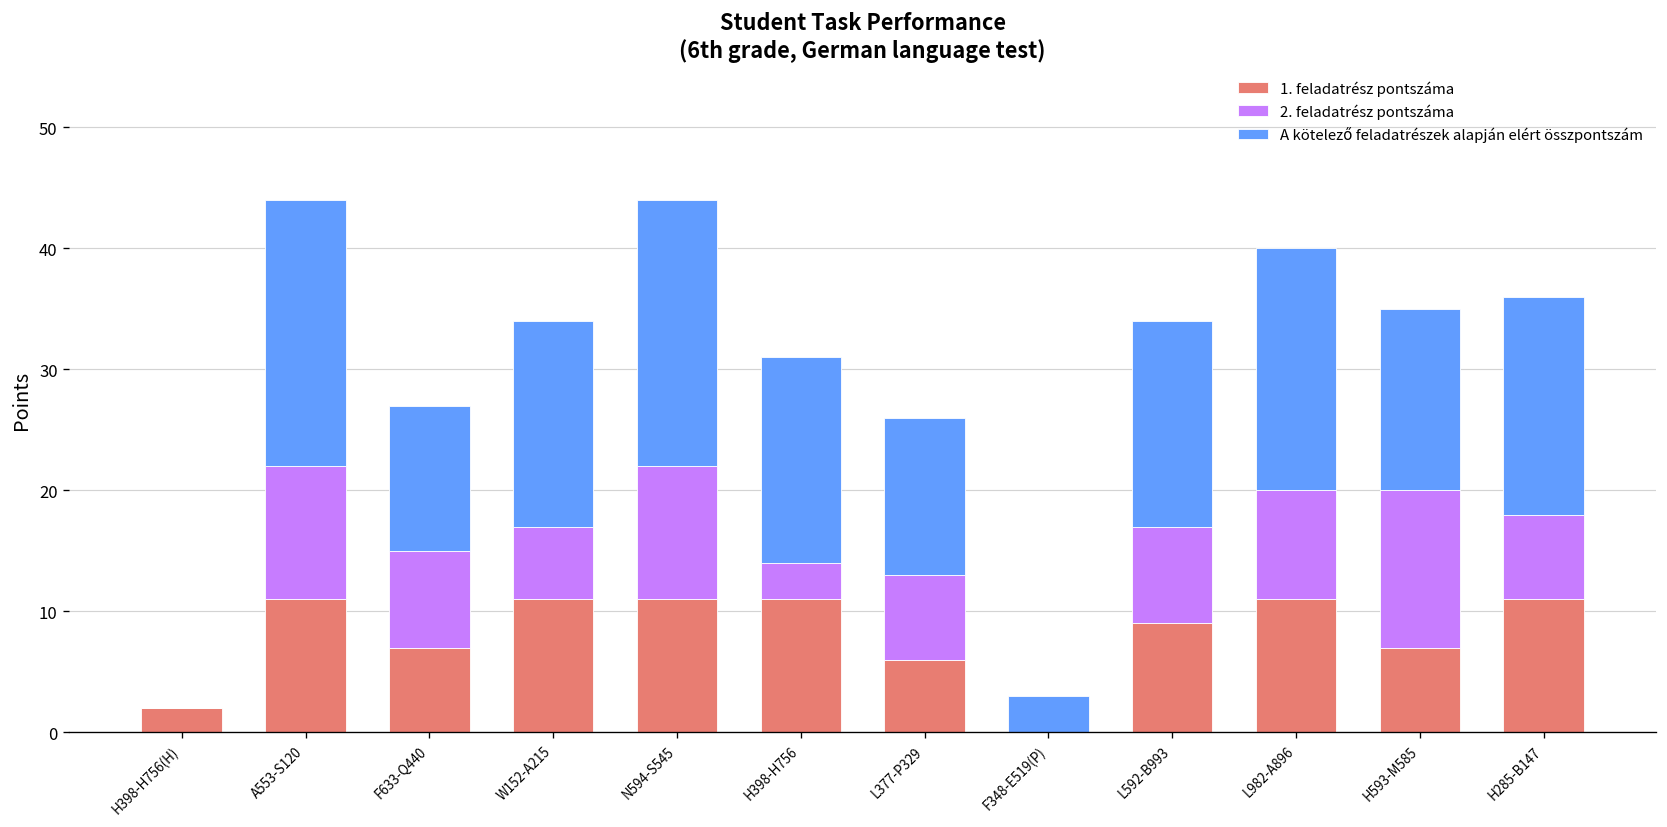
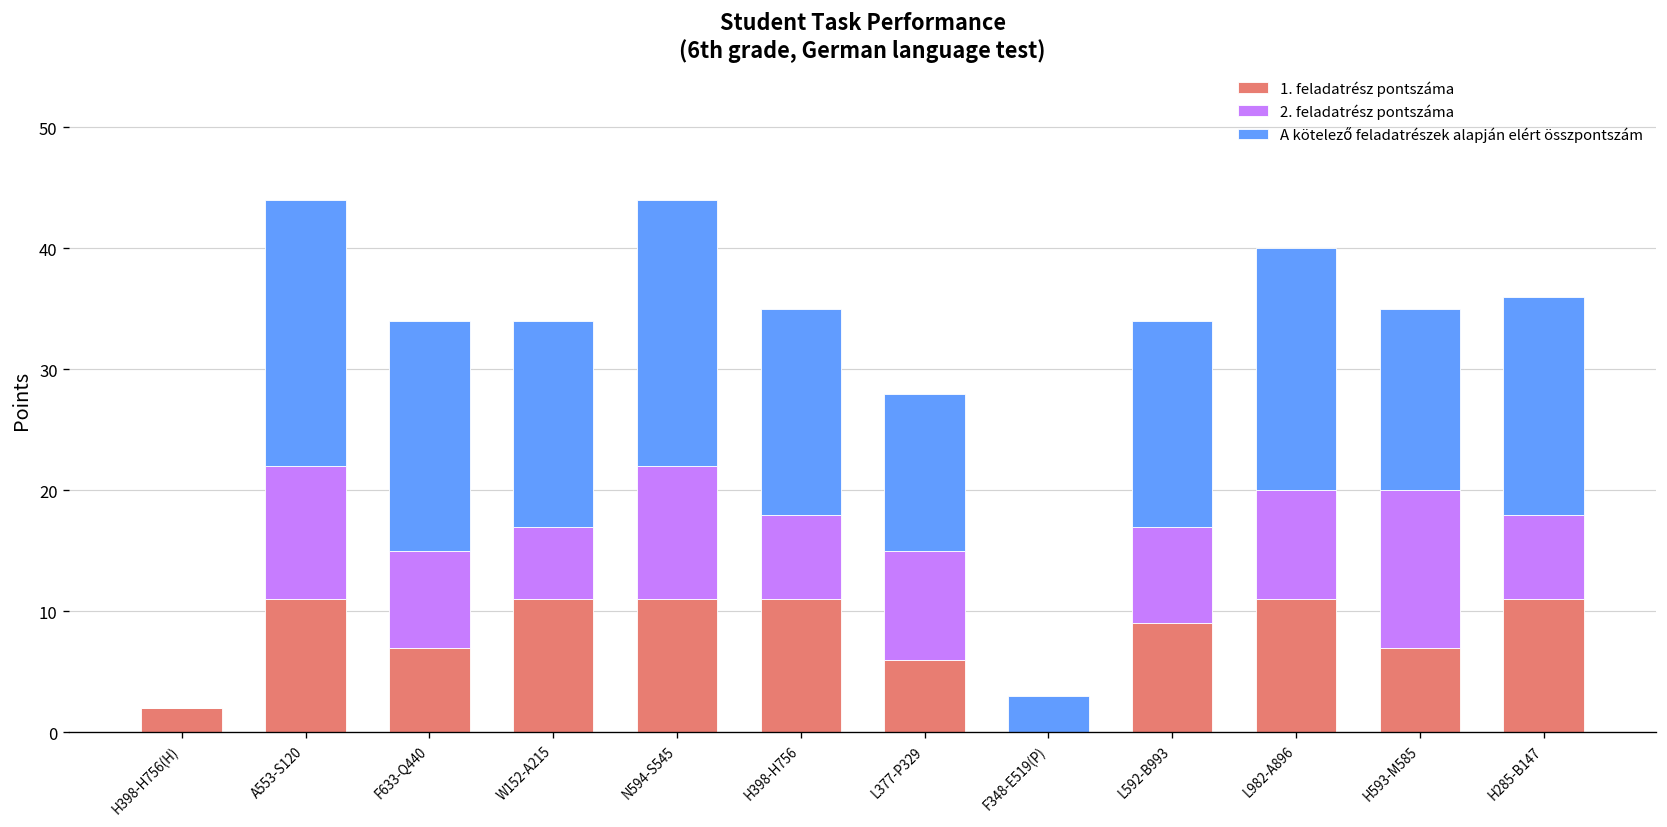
A kötelező feladatrészek alapján elért összpontszám, F633-Q440: 12 -> 19
2. feladatrész pontszáma, H398-H756: 3 -> 7
2. feladatrész pontszáma, L377-P329: 7 -> 9
